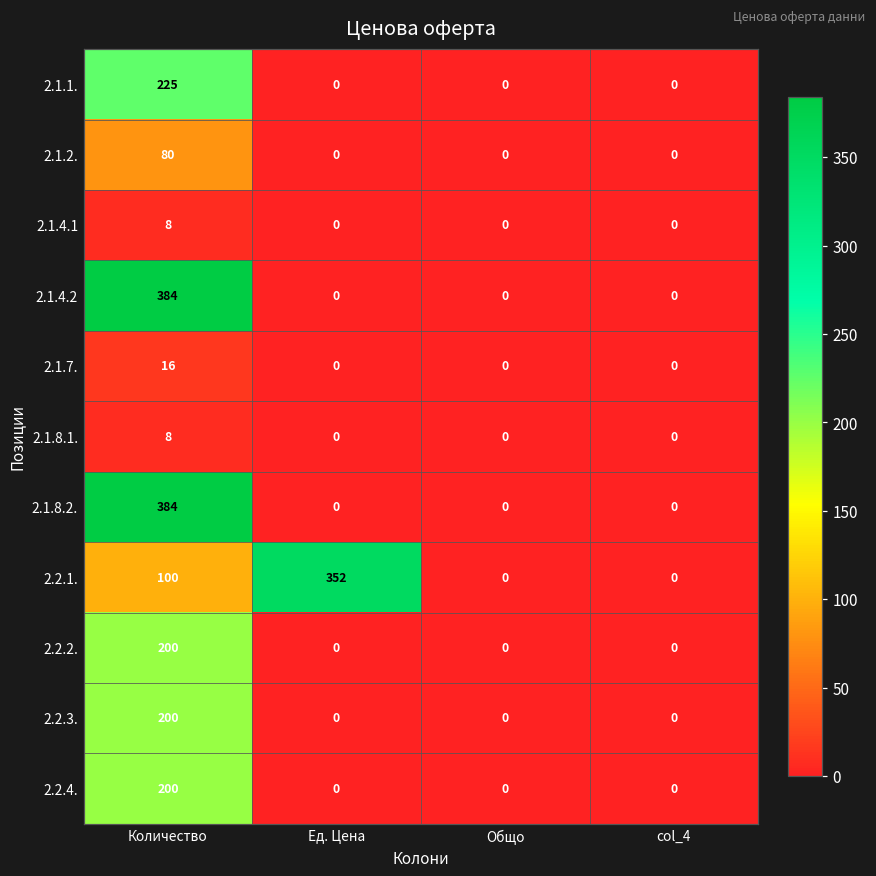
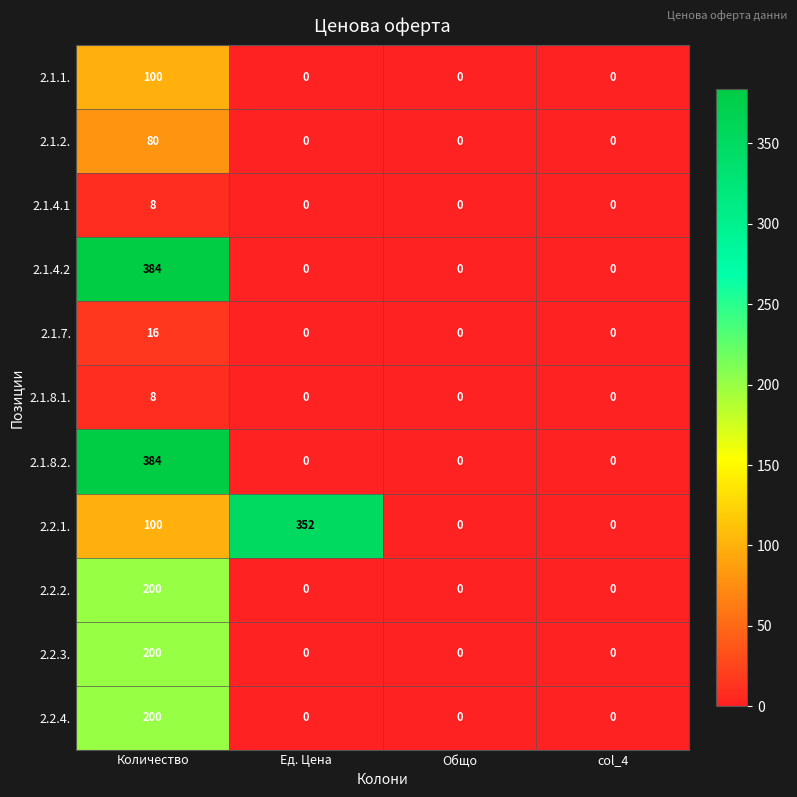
2.1.1., Количество: 225 -> 100
